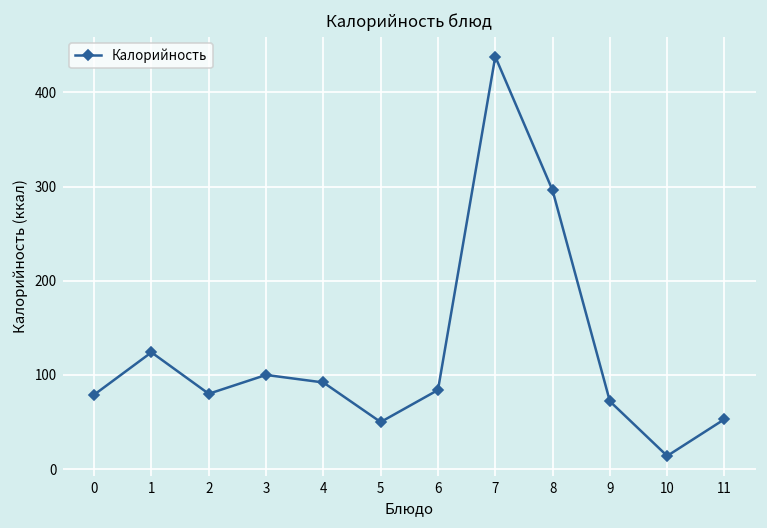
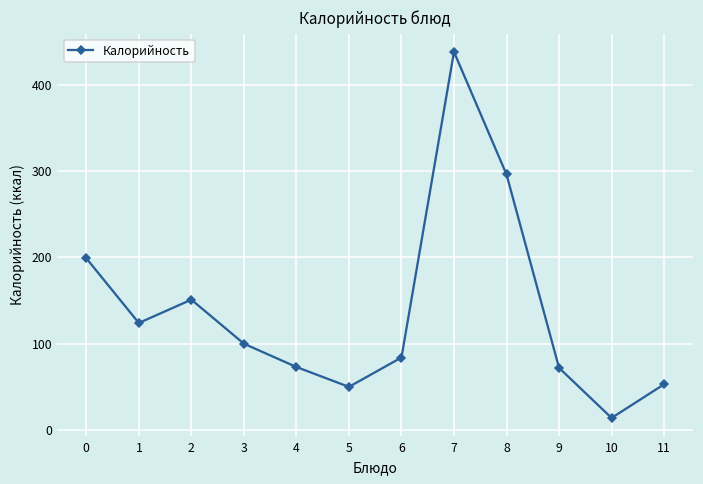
0: 80 -> 200
2: 80 -> 150
4: 90 -> 70
